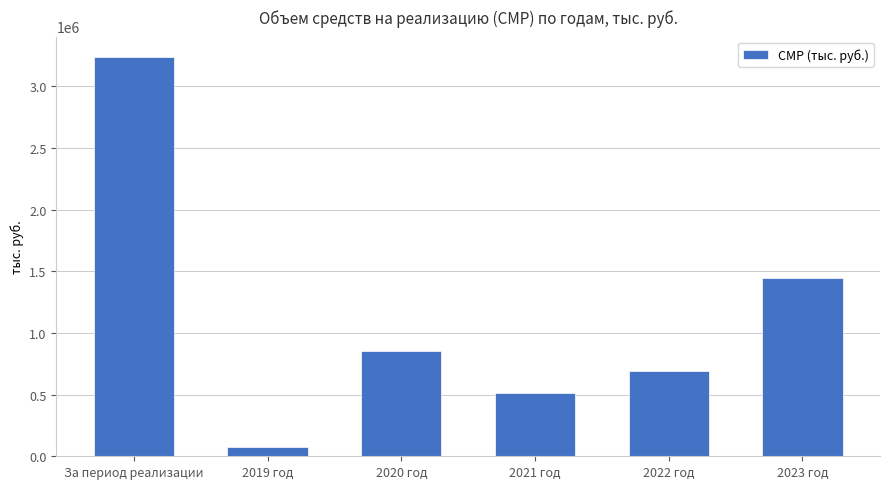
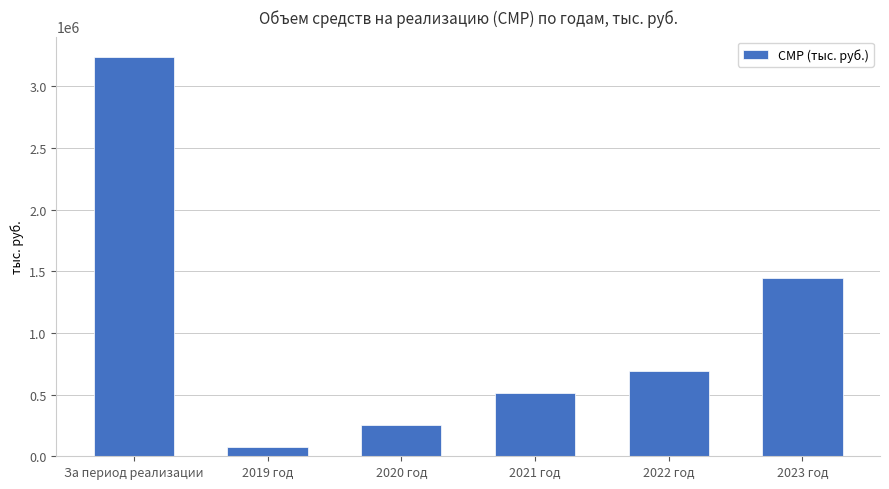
2020 год: 850000 -> 250000
